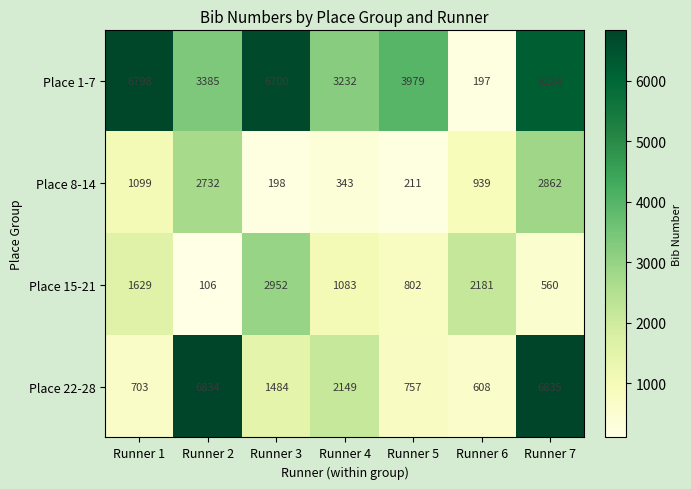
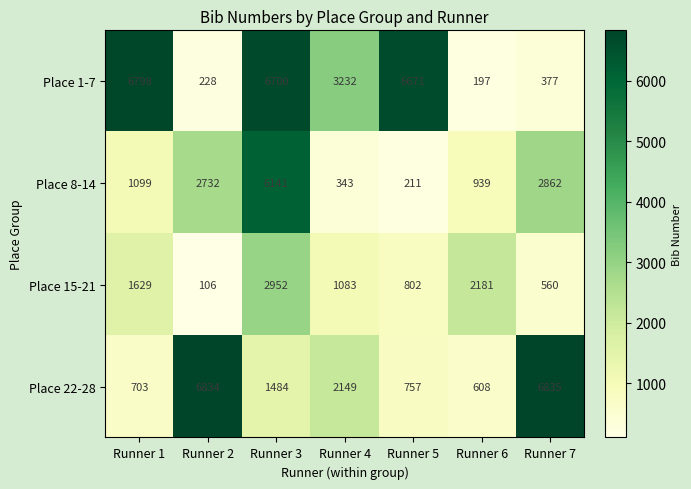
Place 1-7, Runner 2: 3385 -> 228
Place 1-7, Runner 5: 3979 -> 6671
Place 1-7, Runner 7: 6224 -> 377
Place 8-14, Runner 3: 198 -> 6141
